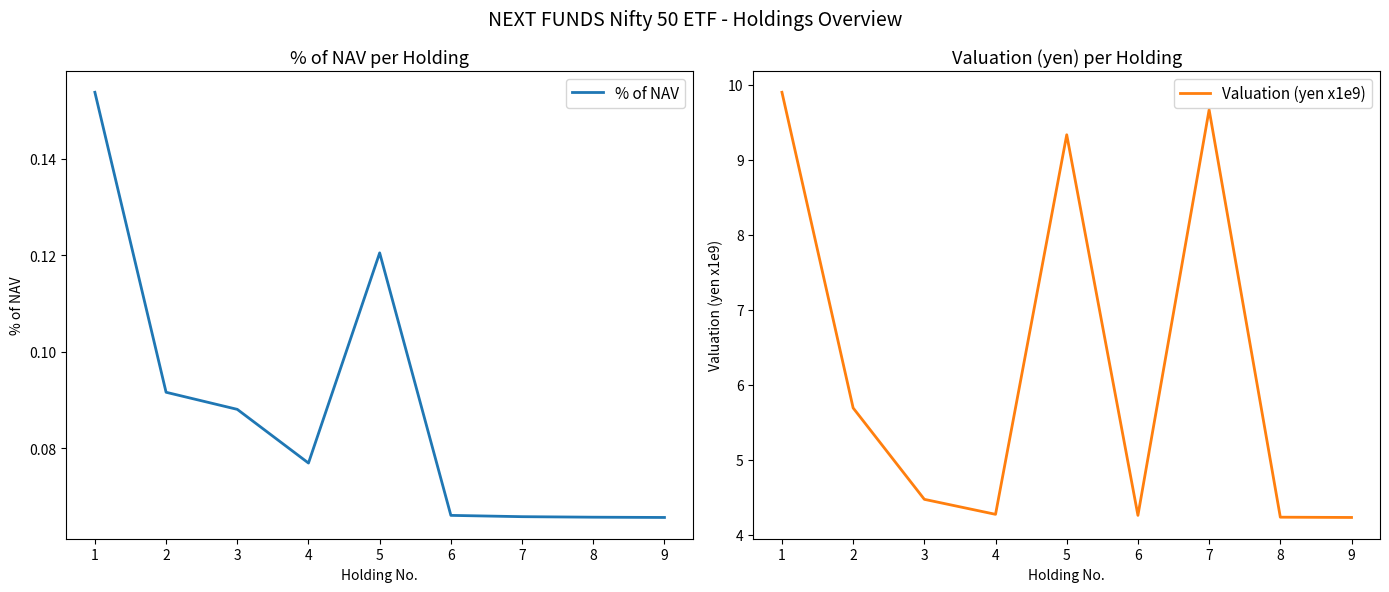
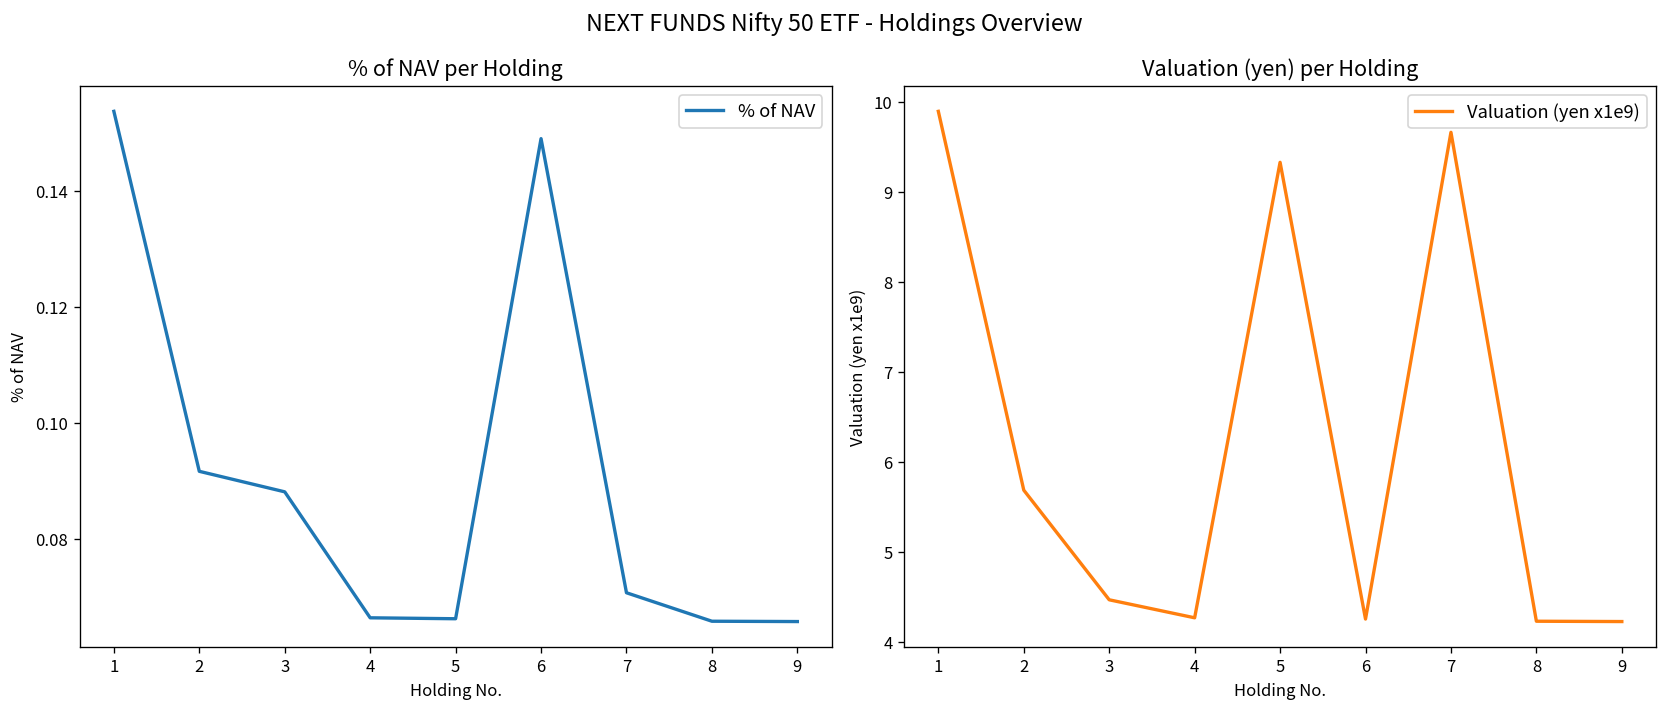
% of NAV per Holding, 4: 0.077 -> 0.066
% of NAV per Holding, 5: 0.121 -> 0.066
% of NAV per Holding, 6: 0.066 -> 0.149
% of NAV per Holding, 7: 0.066 -> 0.071
